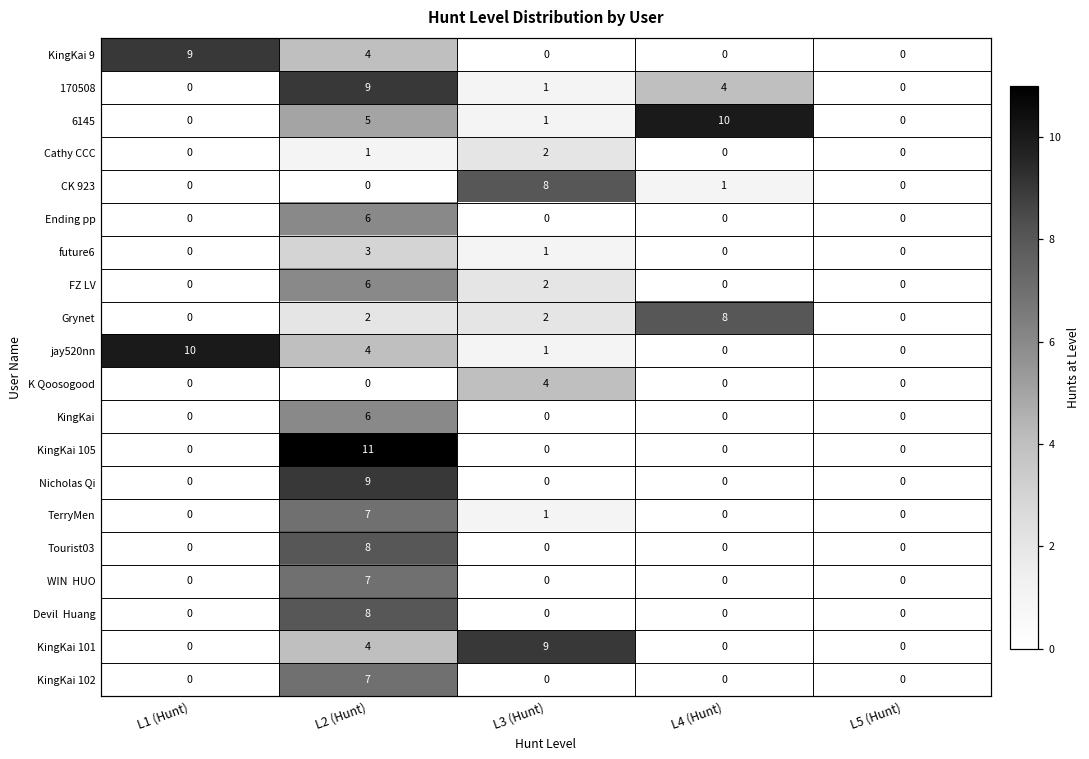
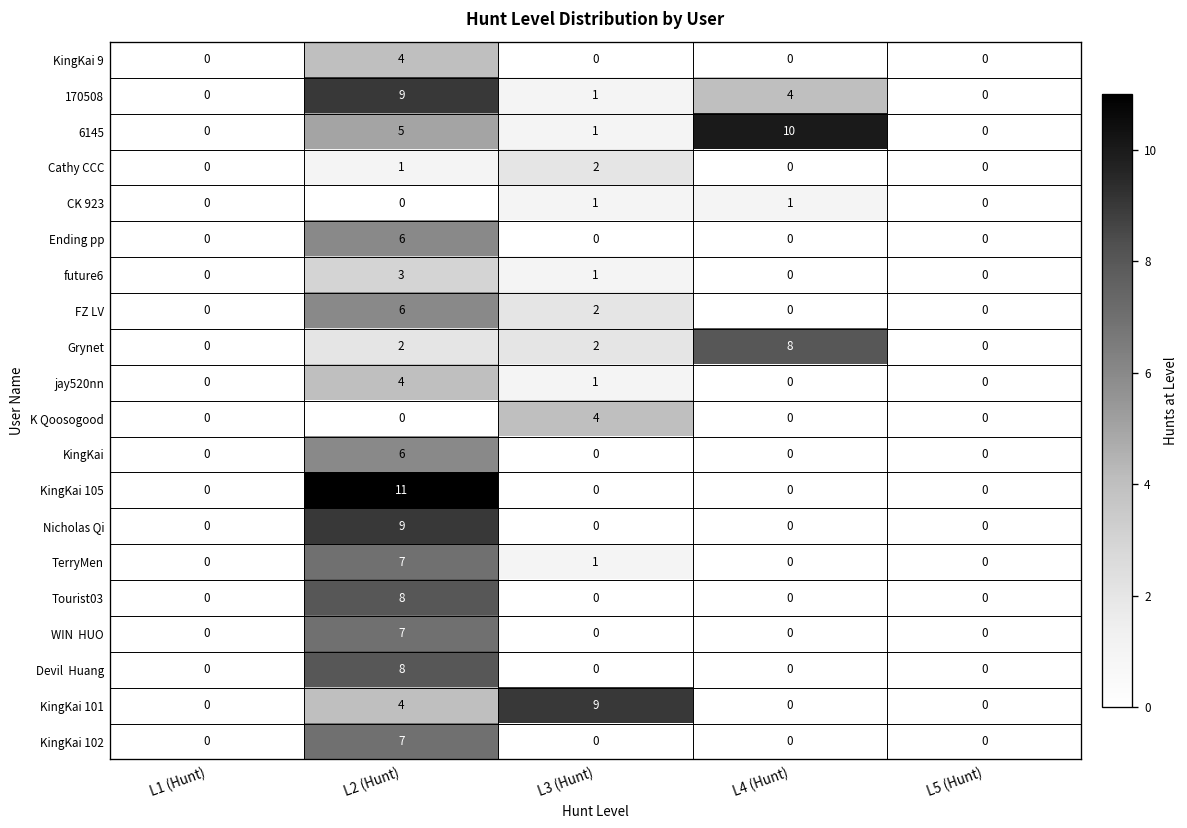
KingKai 9, L1 (Hunt): 9 -> 0
CK 923, L3 (Hunt): 8 -> 1
jay520nn, L1 (Hunt): 10 -> 0
